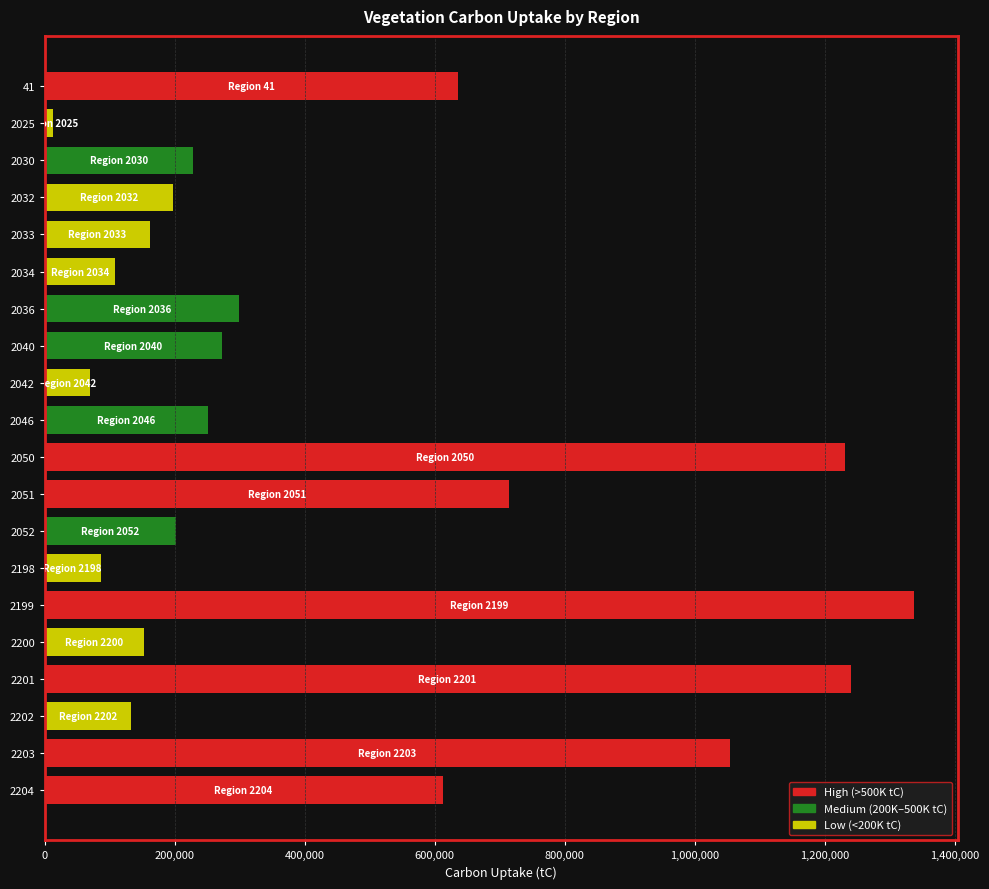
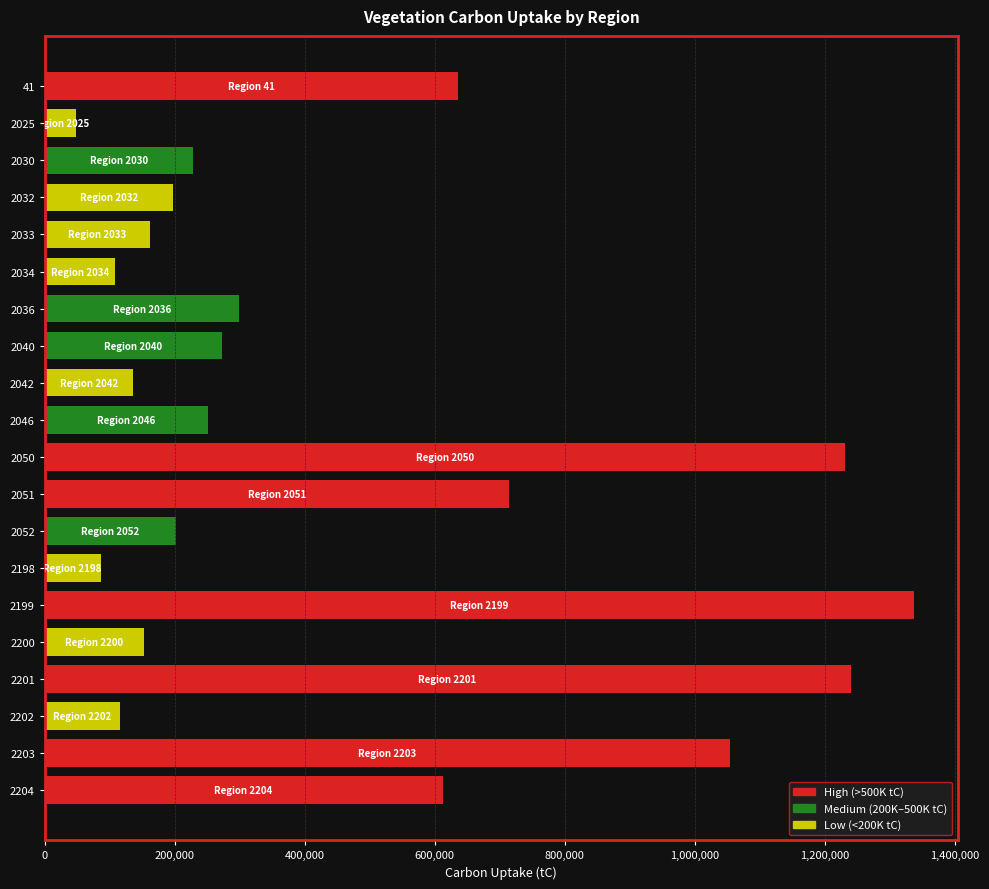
2025: 10,000 -> 50,000
2042: 70,000 -> 140,000
2202: 130,000 -> 120,000
